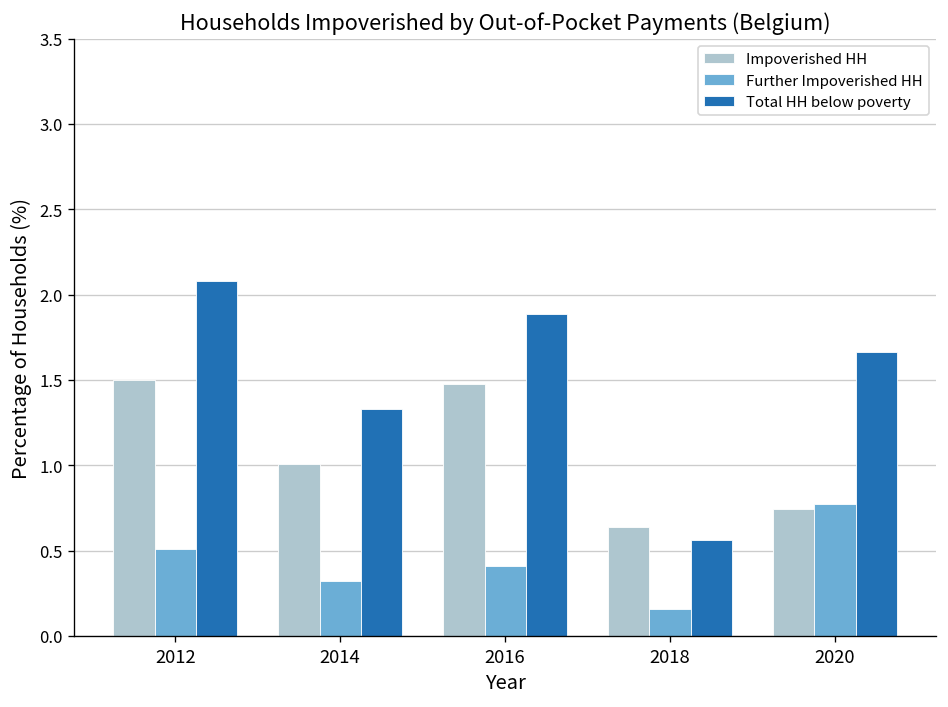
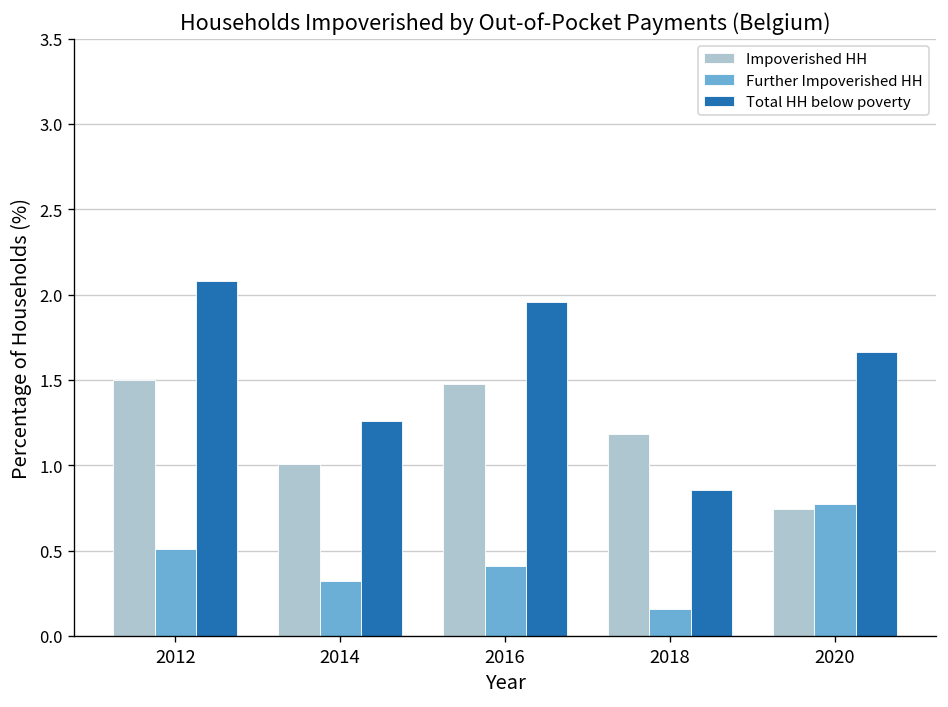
Total HH below poverty, 2014: 1.33 -> 1.26
Total HH below poverty, 2016: 1.89 -> 1.96
Impoverished HH, 2018: 0.64 -> 1.18
Total HH below poverty, 2018: 0.56 -> 0.86
